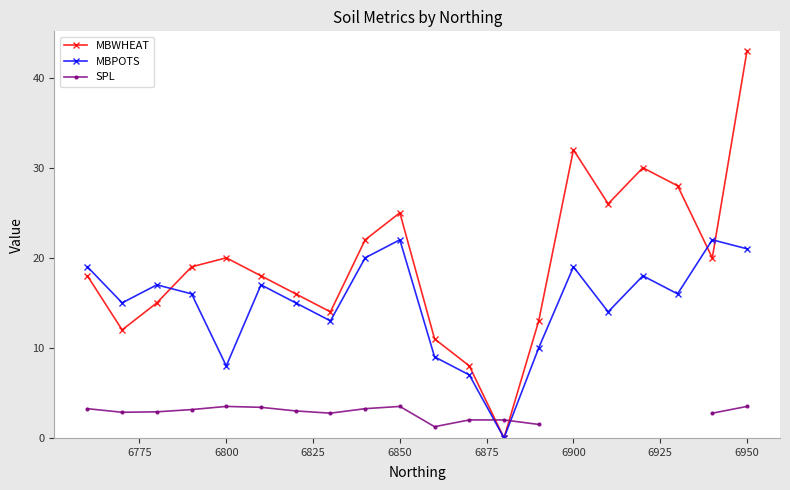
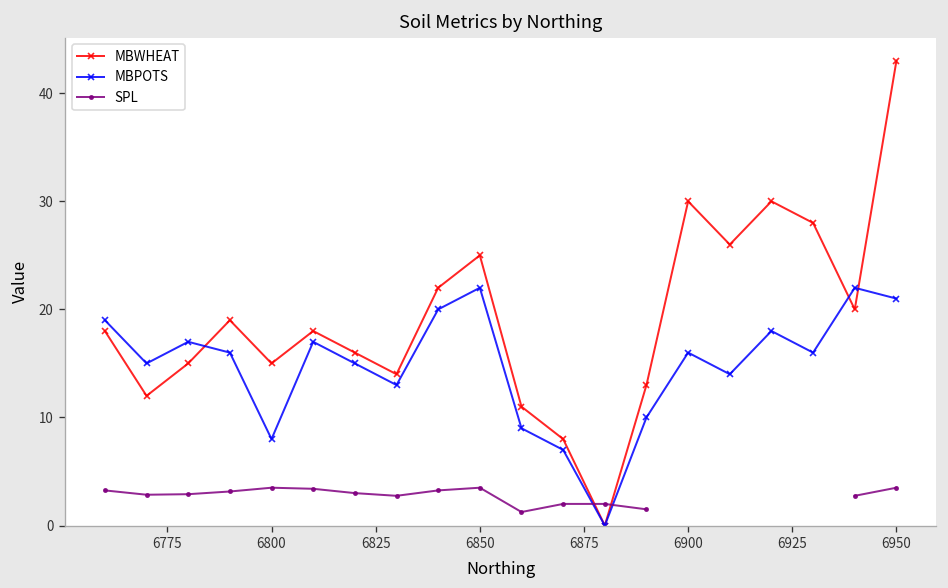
MBWHEAT, 6800: 20 -> 15
MBWHEAT, 6900: 32 -> 30
MBPOTS, 6900: 19 -> 16
